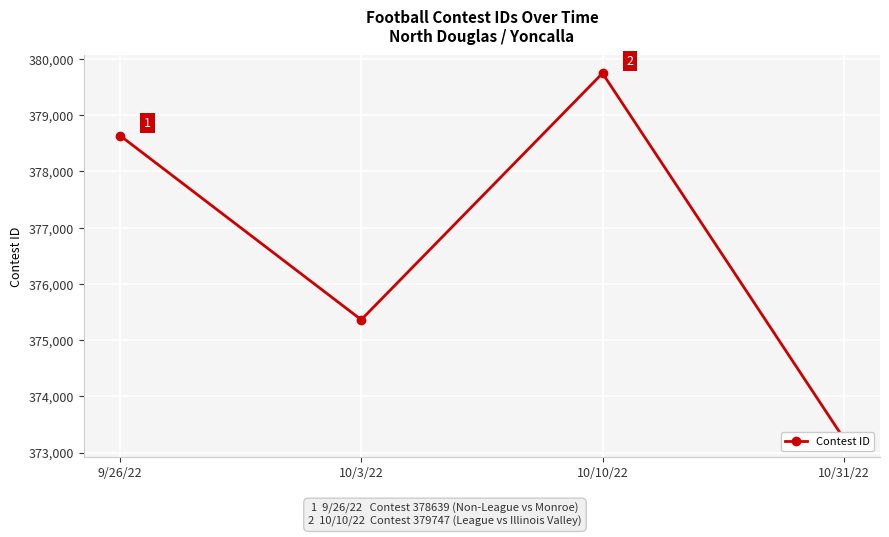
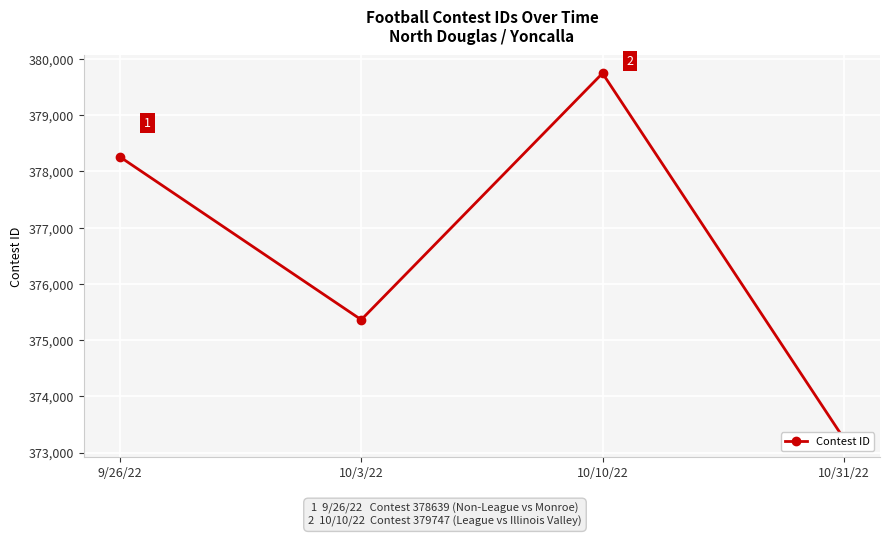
9/26/22: 378,600 -> 378,300
